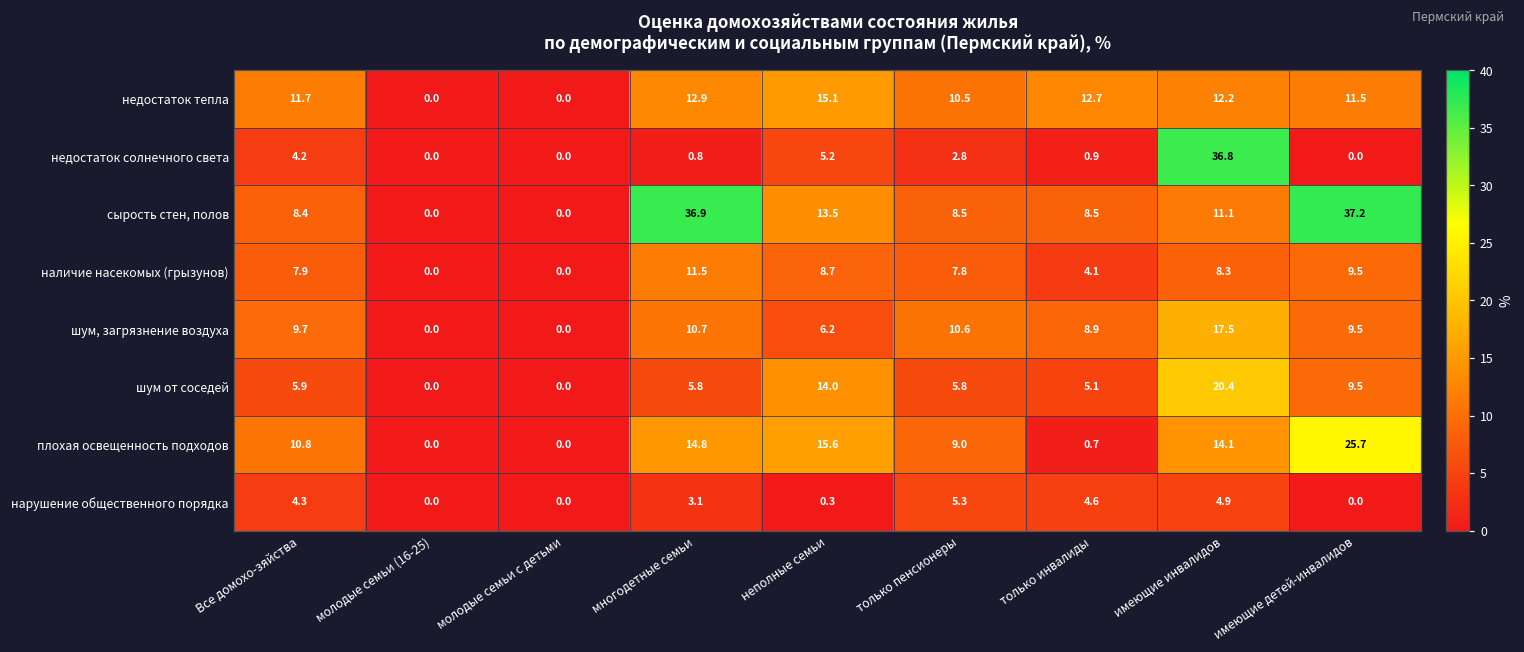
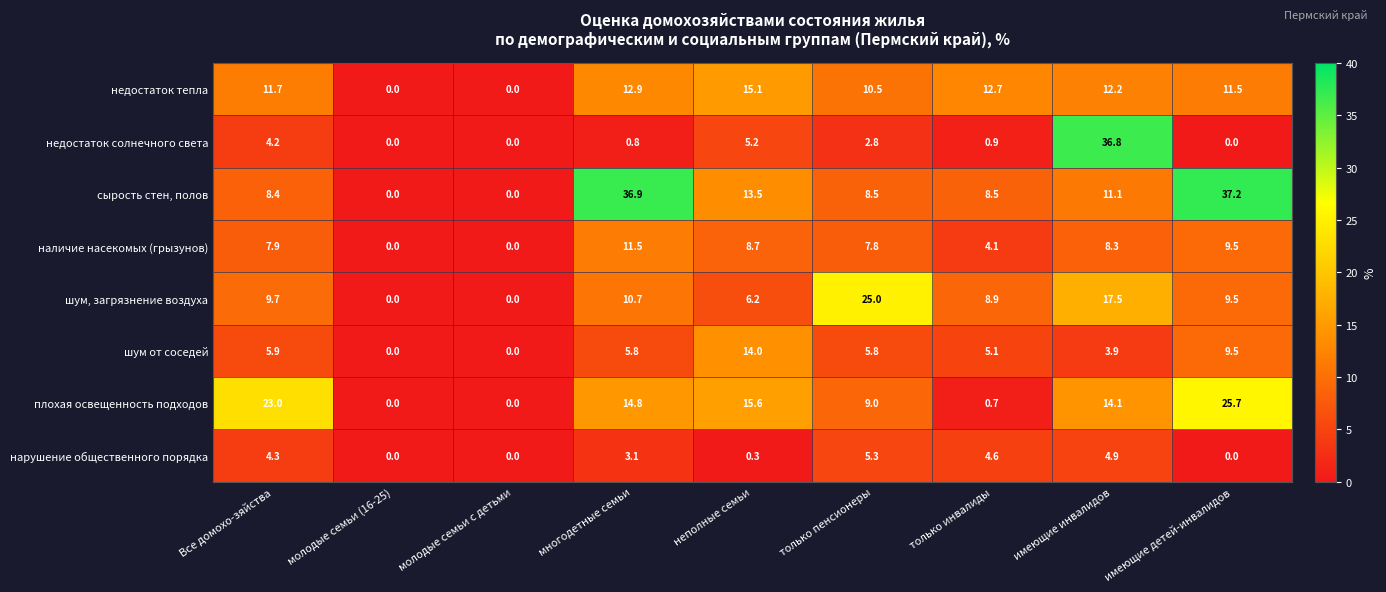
шум, загрязнение воздуха, только пенсионеры: 10.6 -> 25.0
шум от соседей, имеющие инвалидов: 20.4 -> 3.9
плохая освещенность подходов, Все домохо-зяйства: 10.8 -> 23.0
